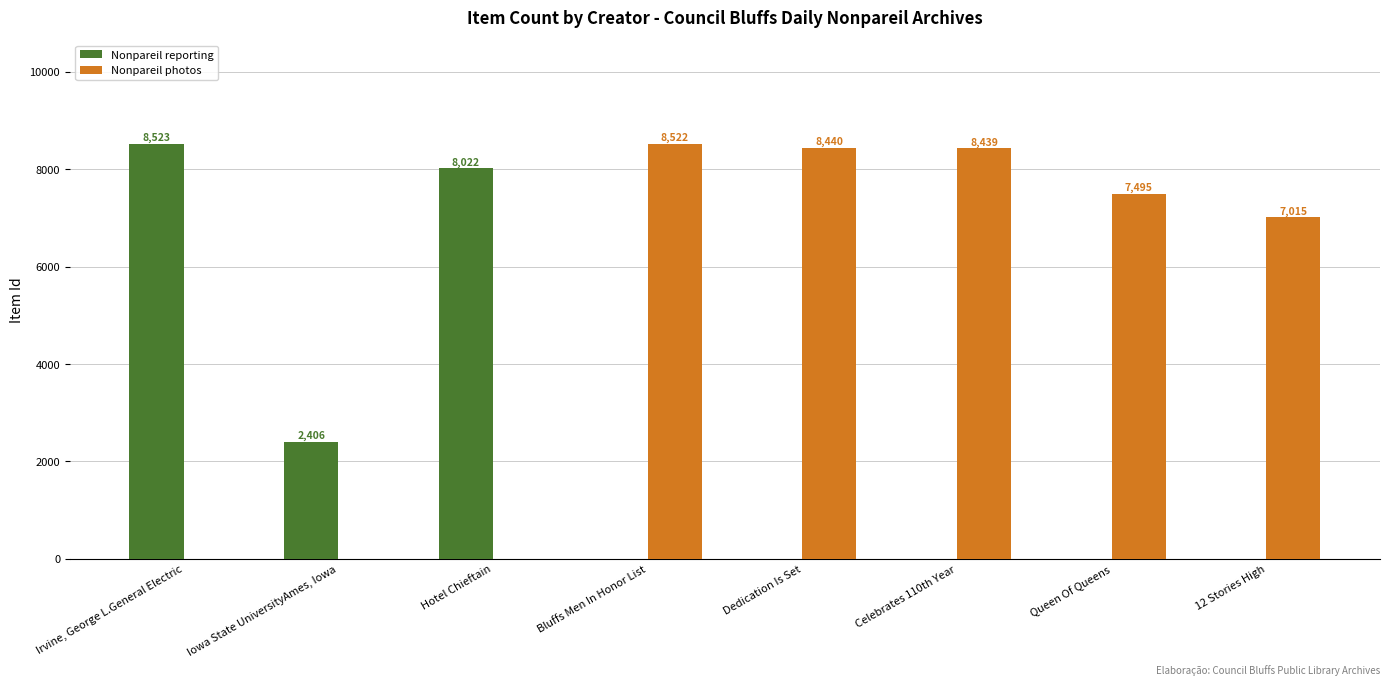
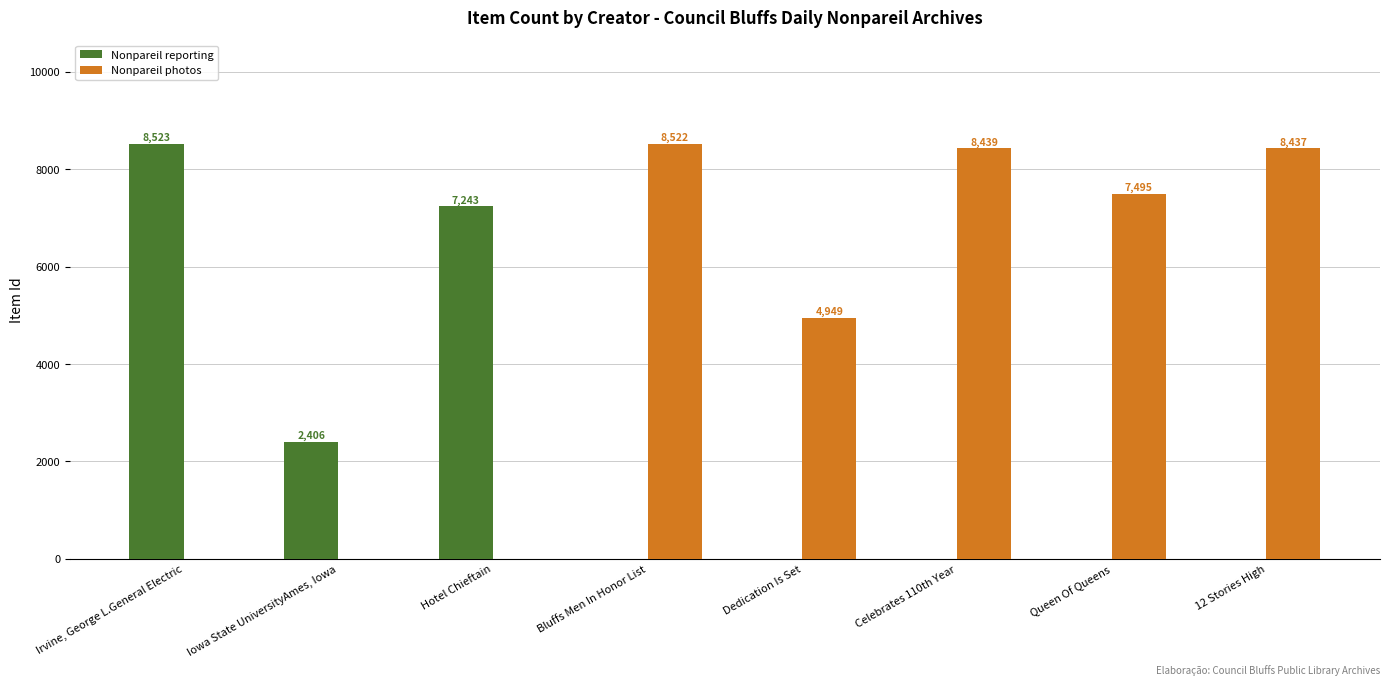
Nonpareil reporting, Hotel Chieftain: 8,022 -> 7,243
Nonpareil photos, Dedication Is Set: 8,440 -> 4,949
Nonpareil photos, 12 Stories High: 7,015 -> 8,437
